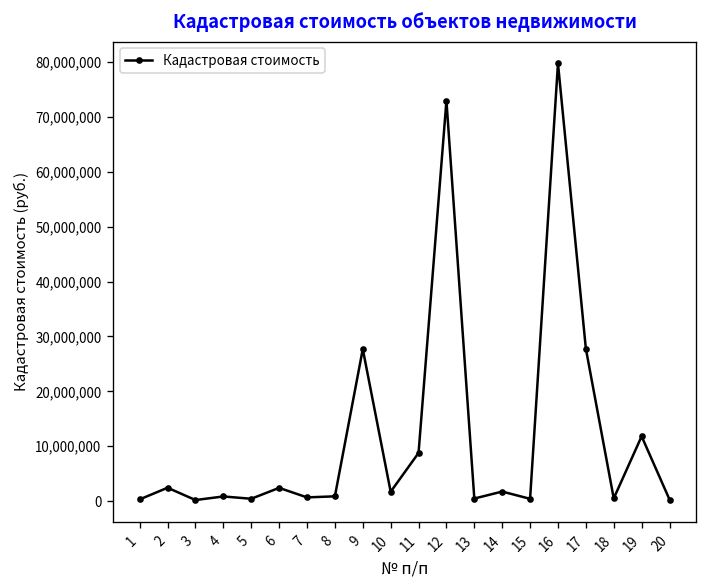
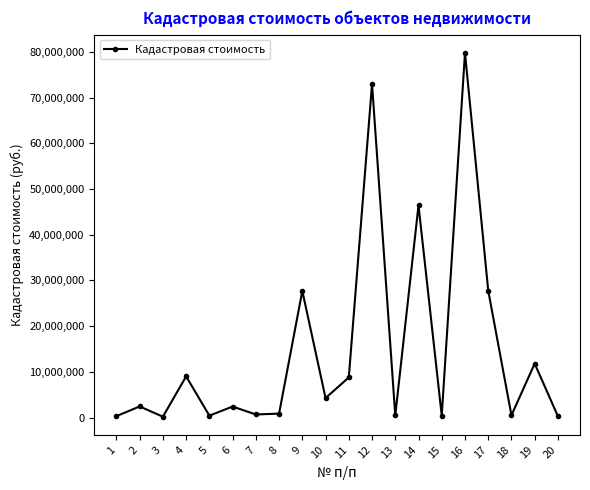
4: 1,000,000 -> 9,000,000
10: 2,000,000 -> 4,000,000
14: 2,000,000 -> 46,000,000
